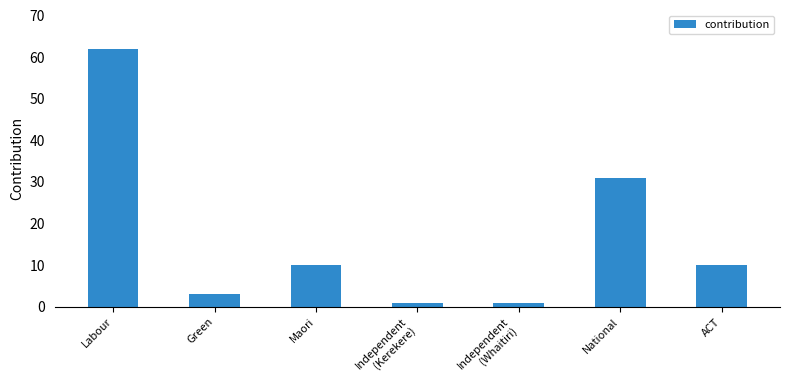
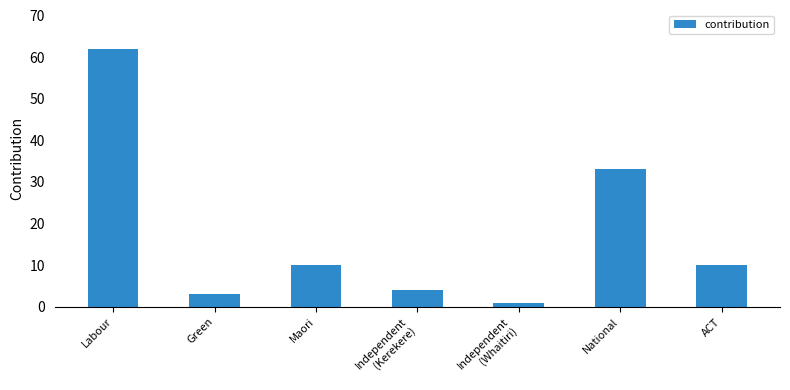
Independent (Kerekere): 1 -> 4
National: 31 -> 33
